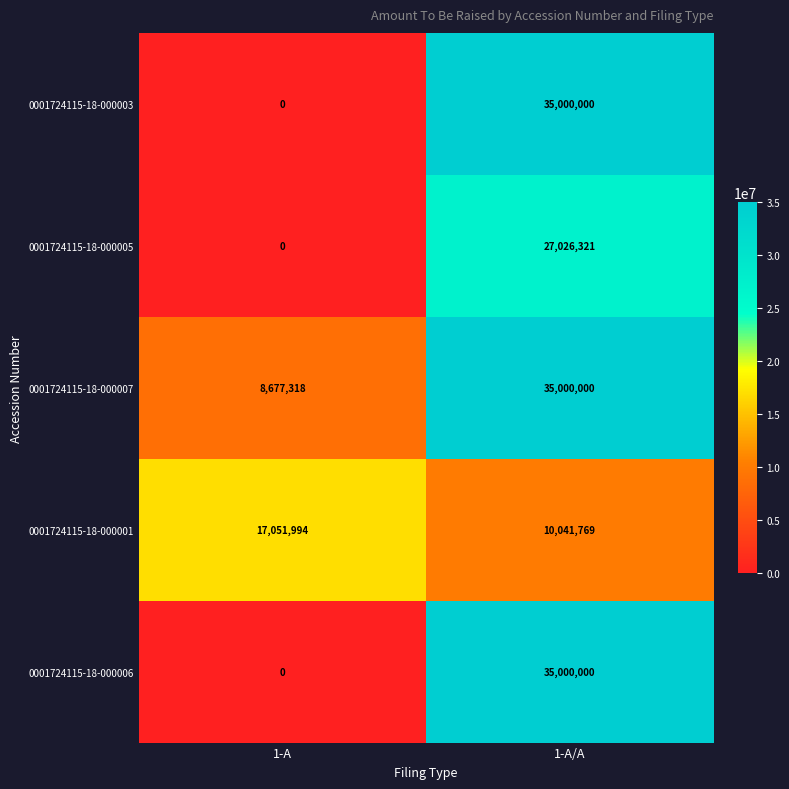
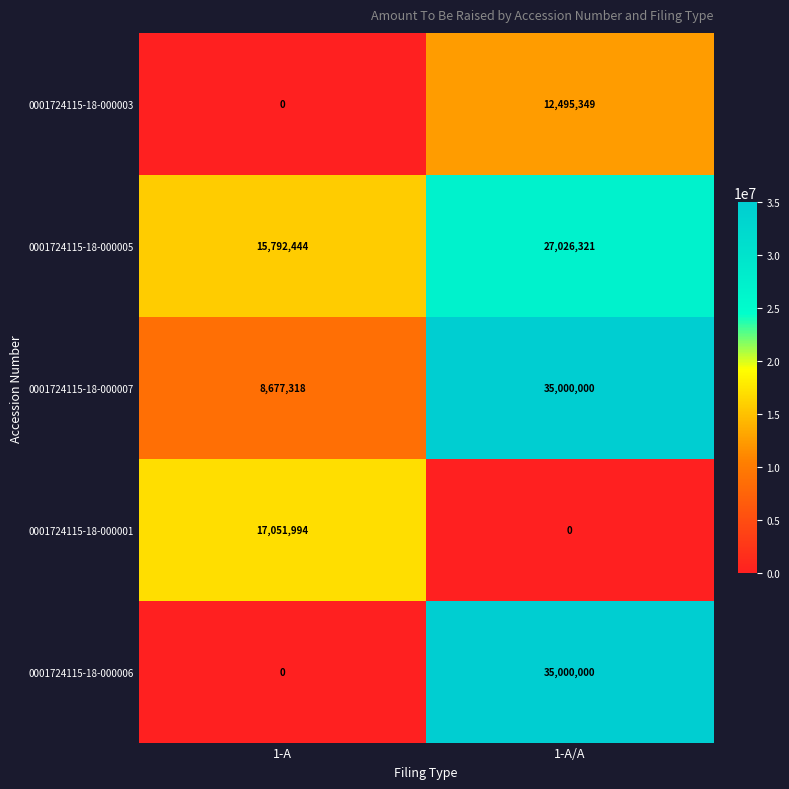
0001724115-18-000003, 1-A/A: 35,000,000 -> 12,495,349
0001724115-18-000005, 1-A: 0 -> 15,792,444
0001724115-18-000001, 1-A/A: 10,041,769 -> 0
